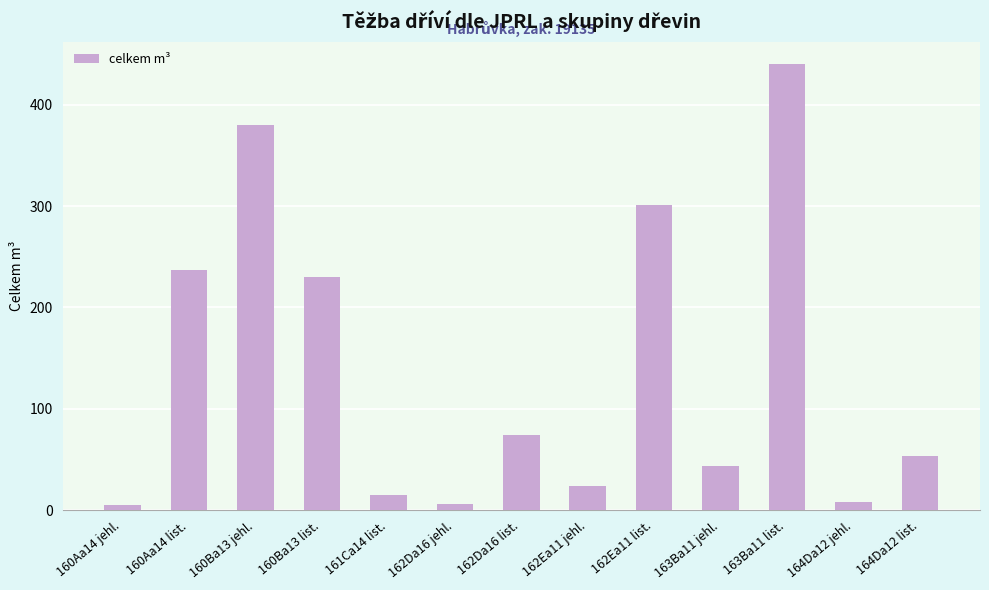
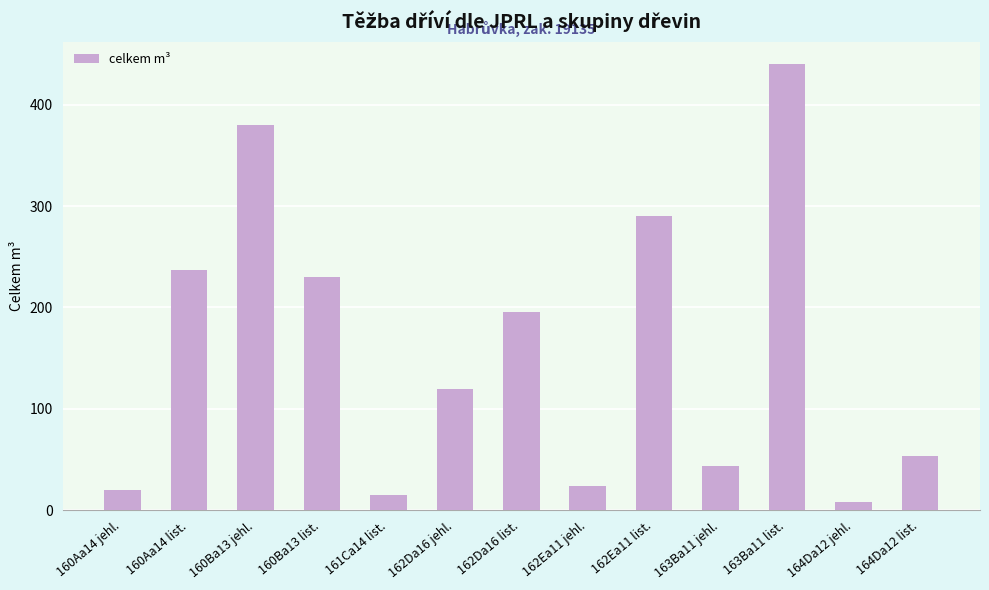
160Aa14 jehl.: 5 -> 20
162Da16 jehl.: 6 -> 119
162Da16 list.: 74 -> 195
162Ea11 list.: 301 -> 290
